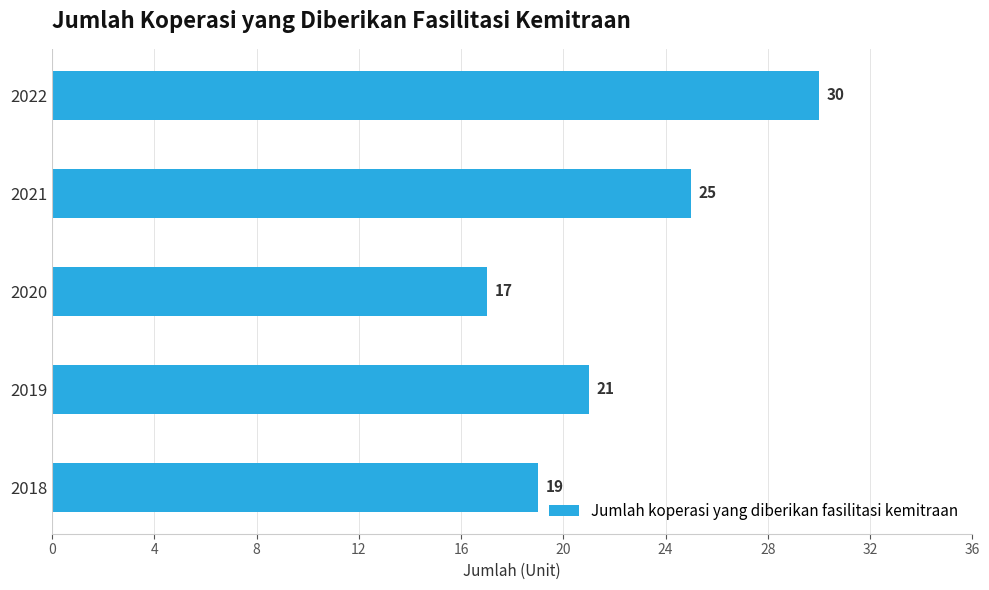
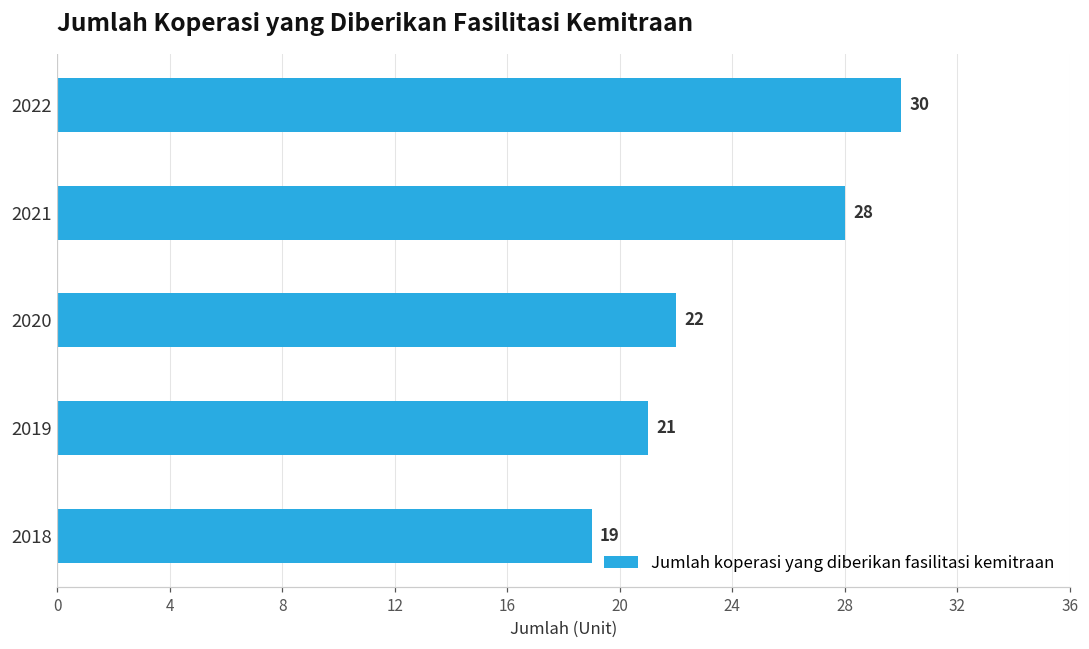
2021: 25 -> 28
2020: 17 -> 22
